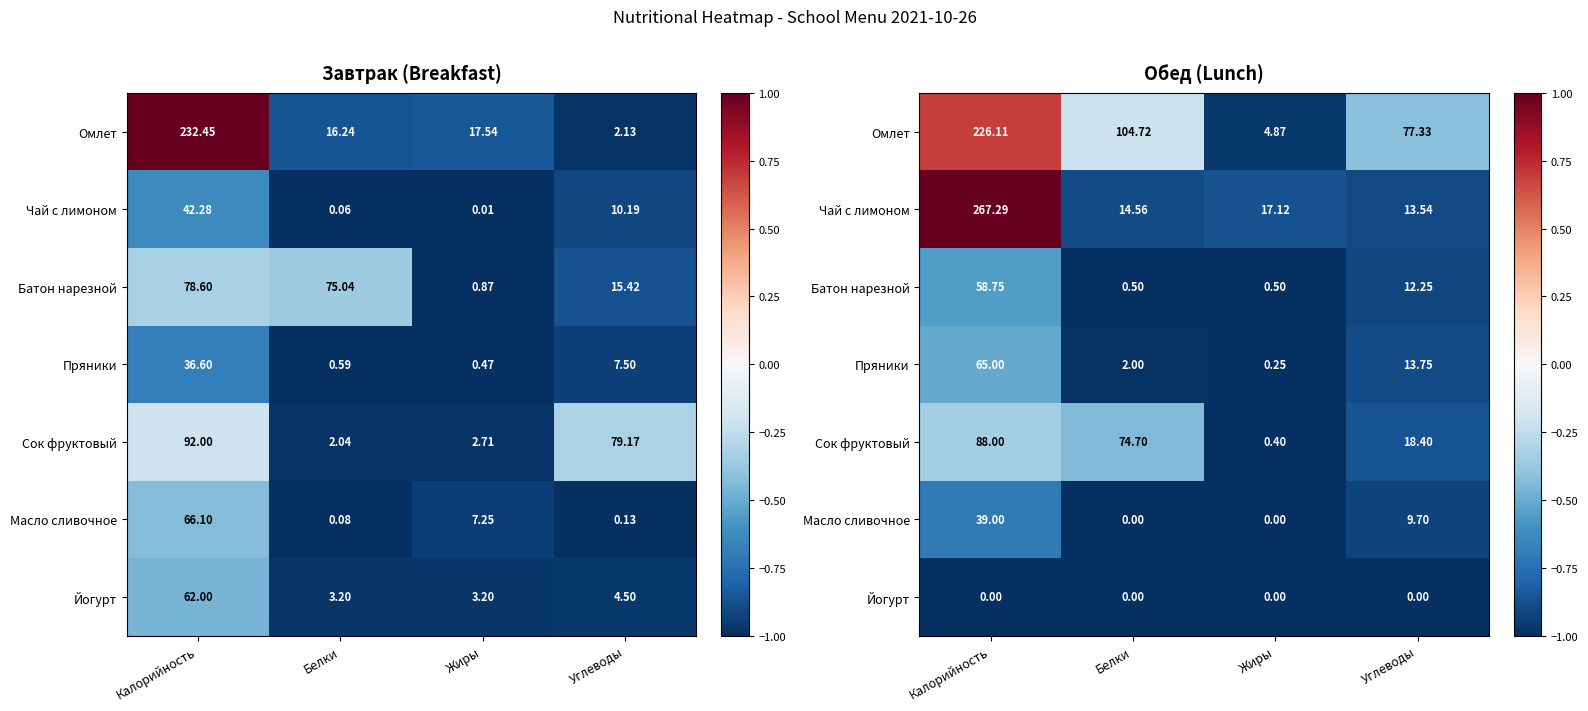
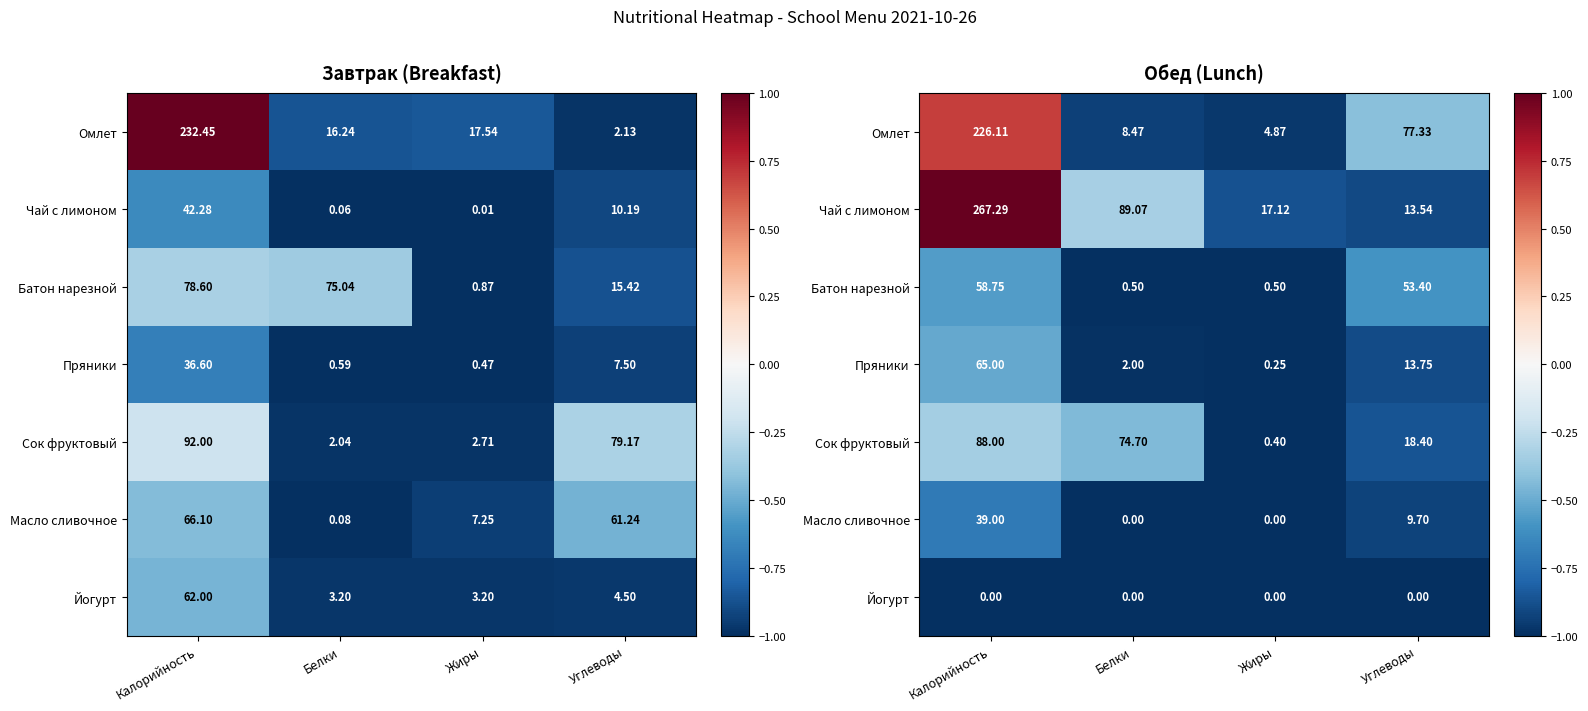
Завтрак (Breakfast), Масло сливочное, Углеводы: 0.13 -> 61.24
Обед (Lunch), Омлет, Белки: 104.72 -> 8.47
Обед (Lunch), Чай с лимоном, Белки: 14.56 -> 89.07
Обед (Lunch), Батон нарезной, Углеводы: 12.25 -> 53.40
